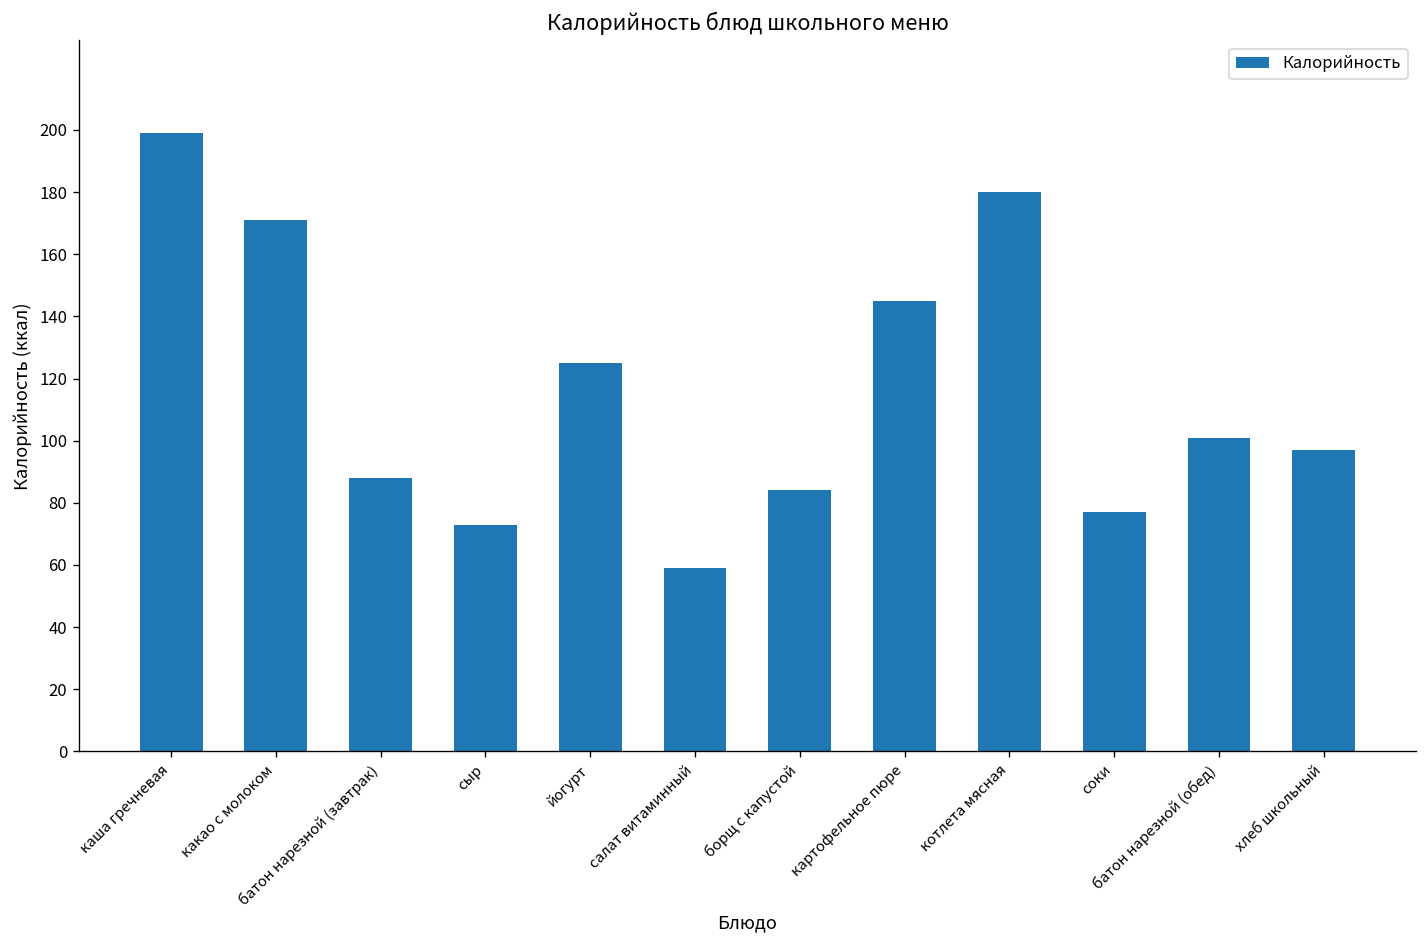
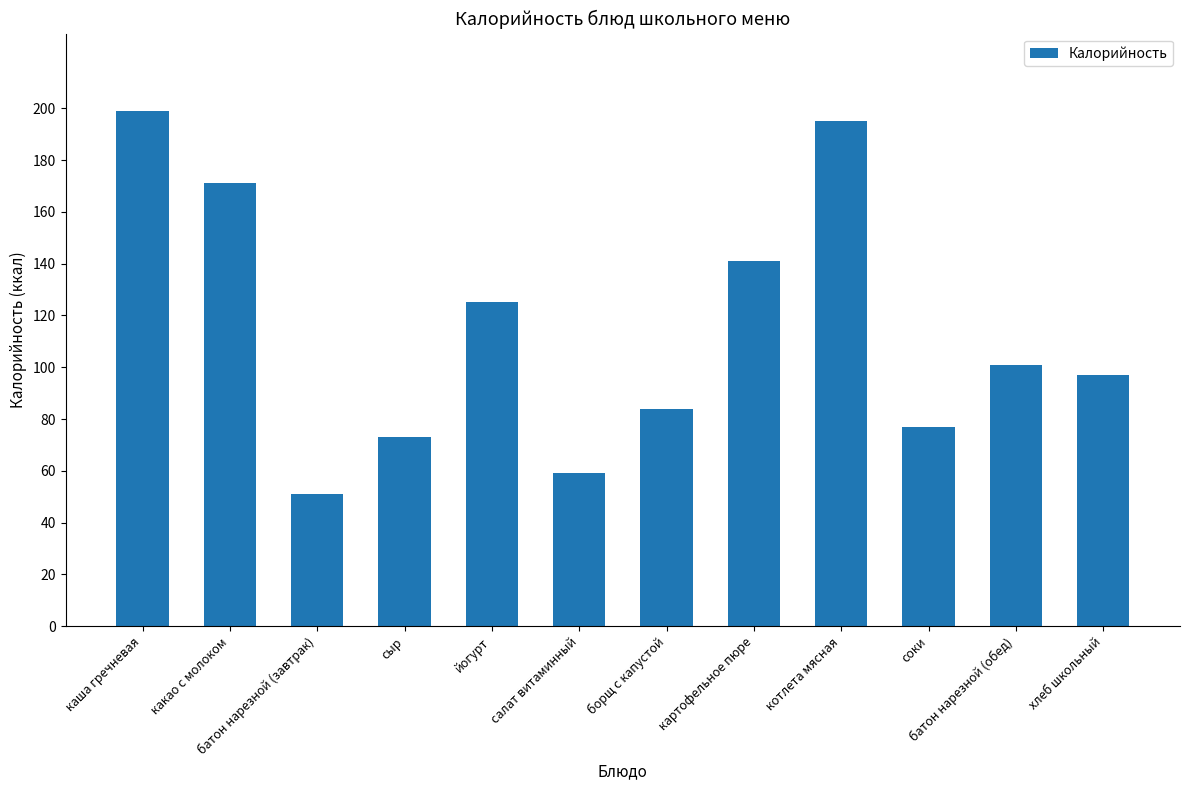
батон нарезной (завтрак): 88 -> 51
картофельное пюре: 145 -> 141
котлета мясная: 180 -> 195
